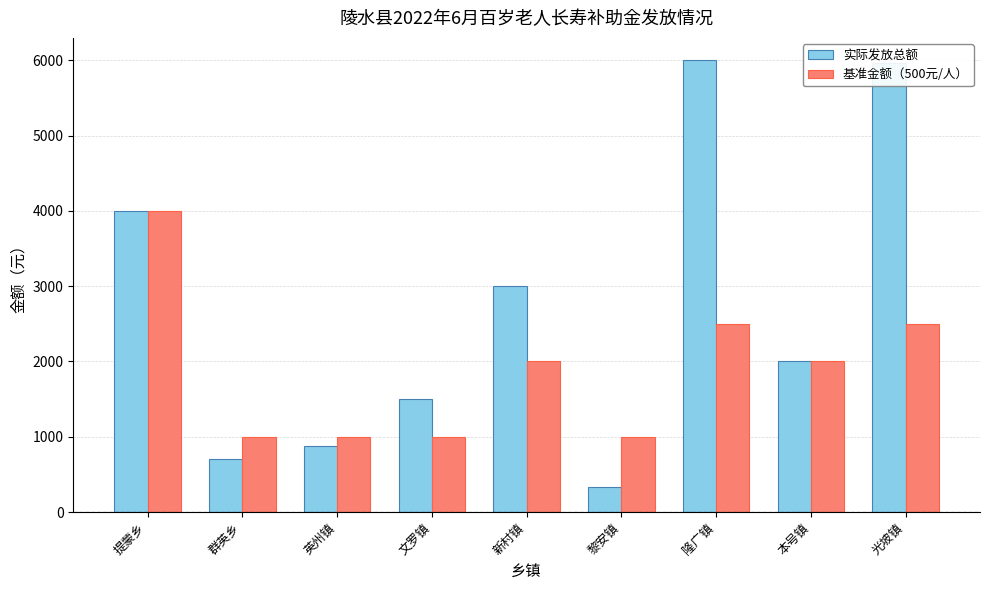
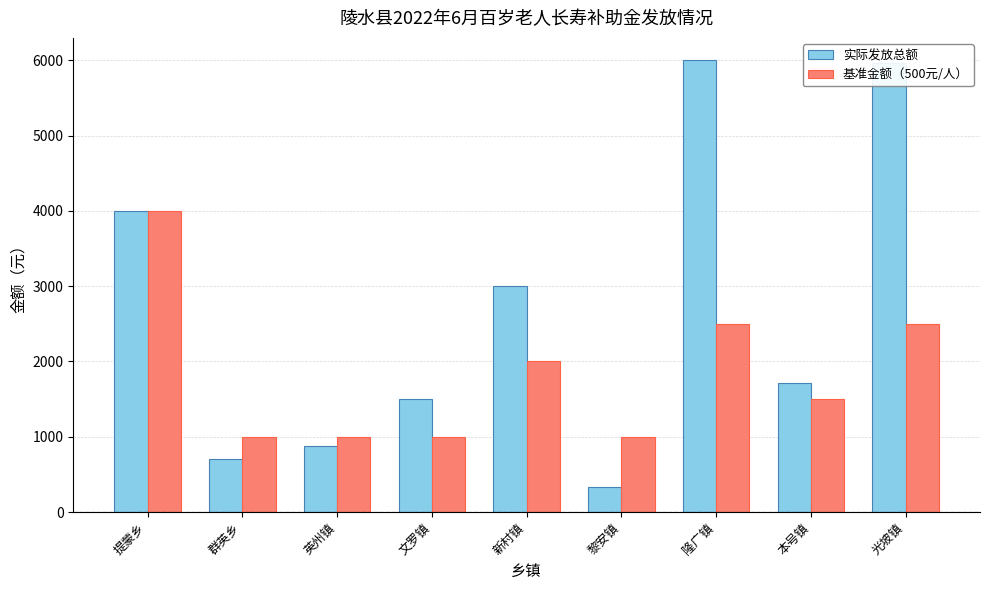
实际发放总额, 本号镇: 2000 -> 1700
基准金额（500元/人）, 本号镇: 2000 -> 1500
